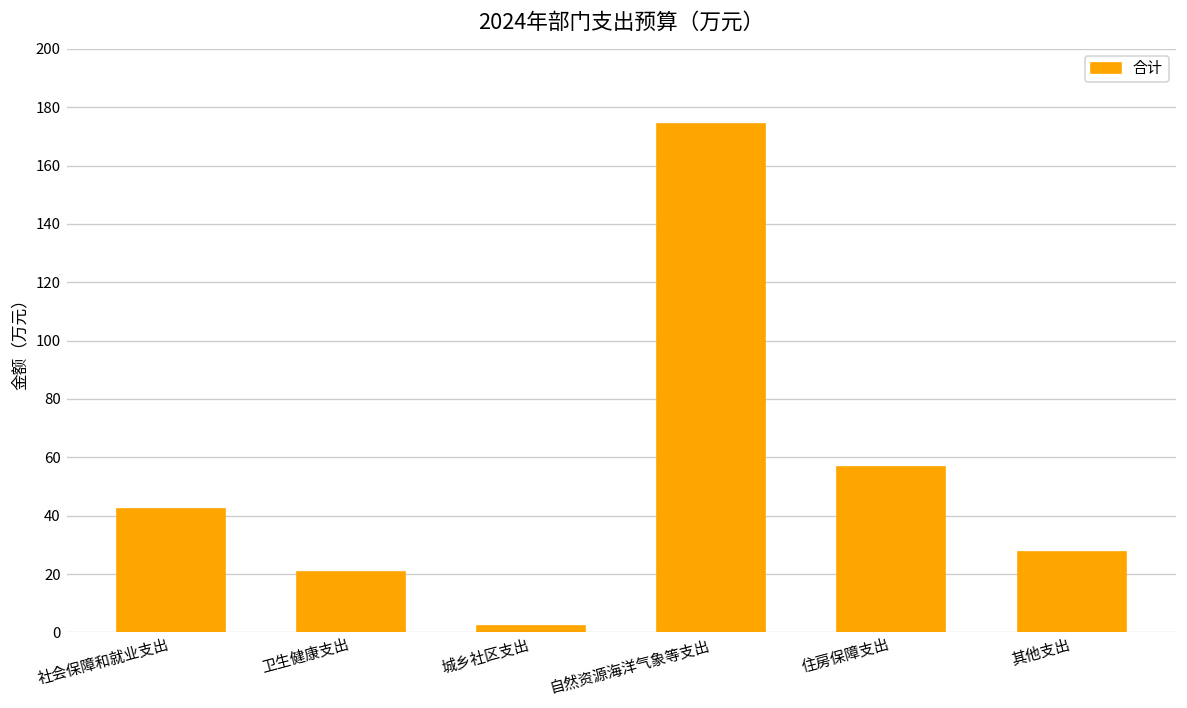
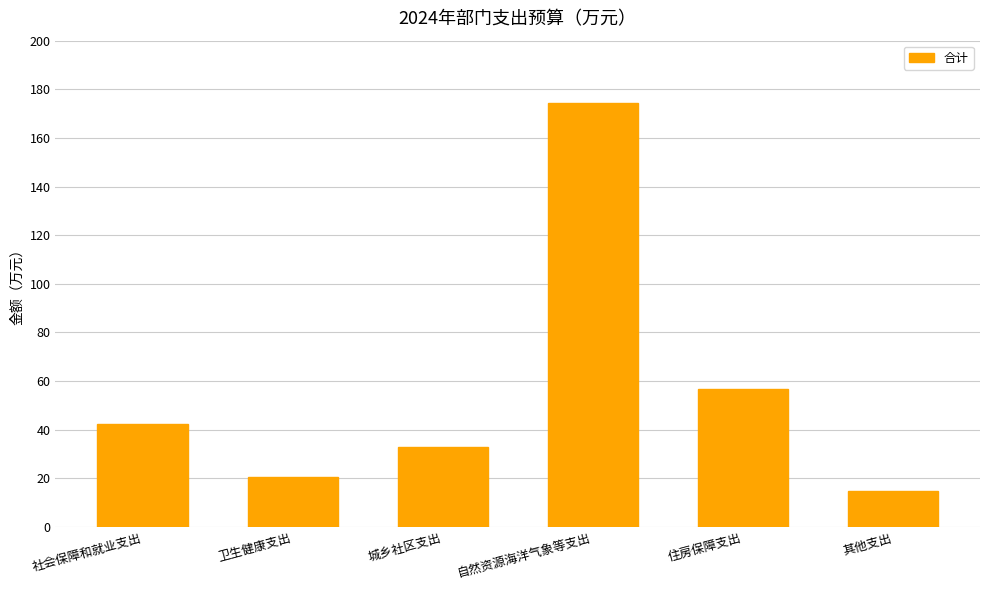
城乡社区支出: 2 -> 33
其他支出: 28 -> 15
